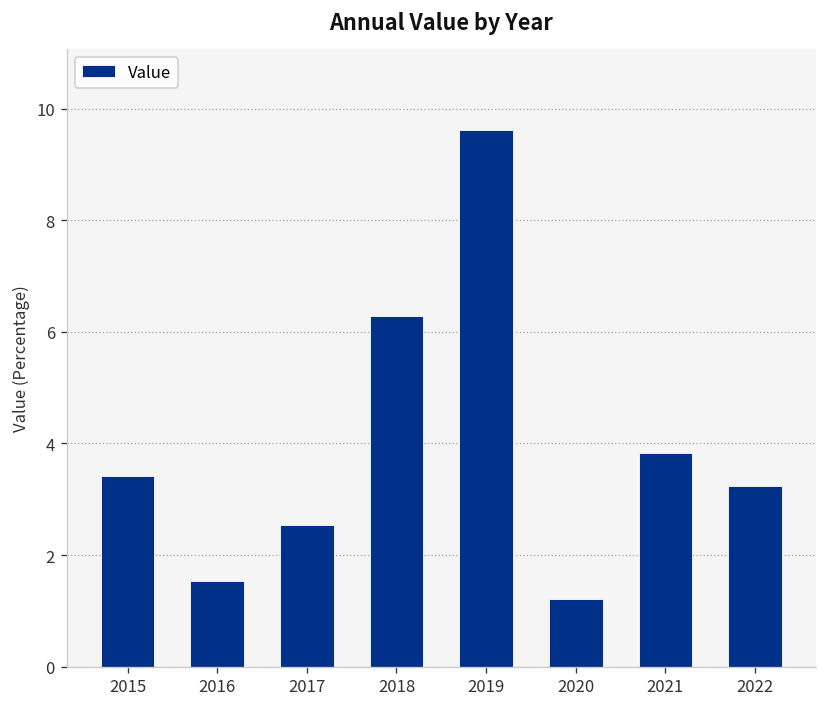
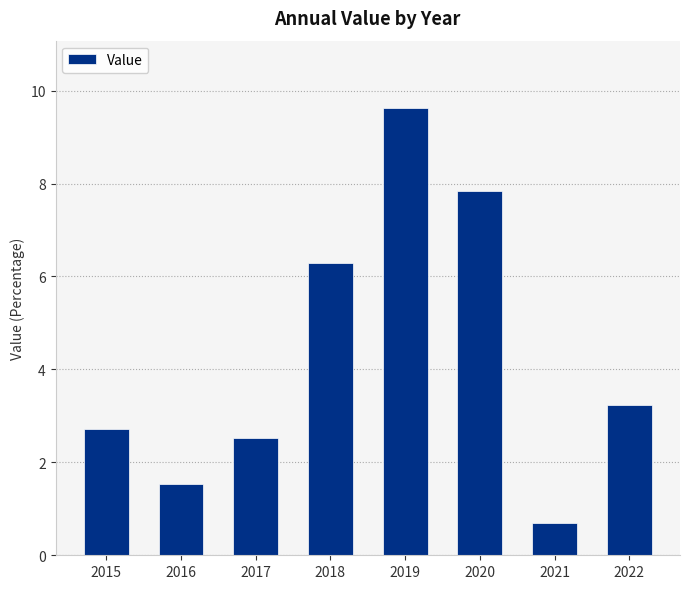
2015: 3.4 -> 2.7
2020: 1.2 -> 7.8
2021: 3.8 -> 0.7
